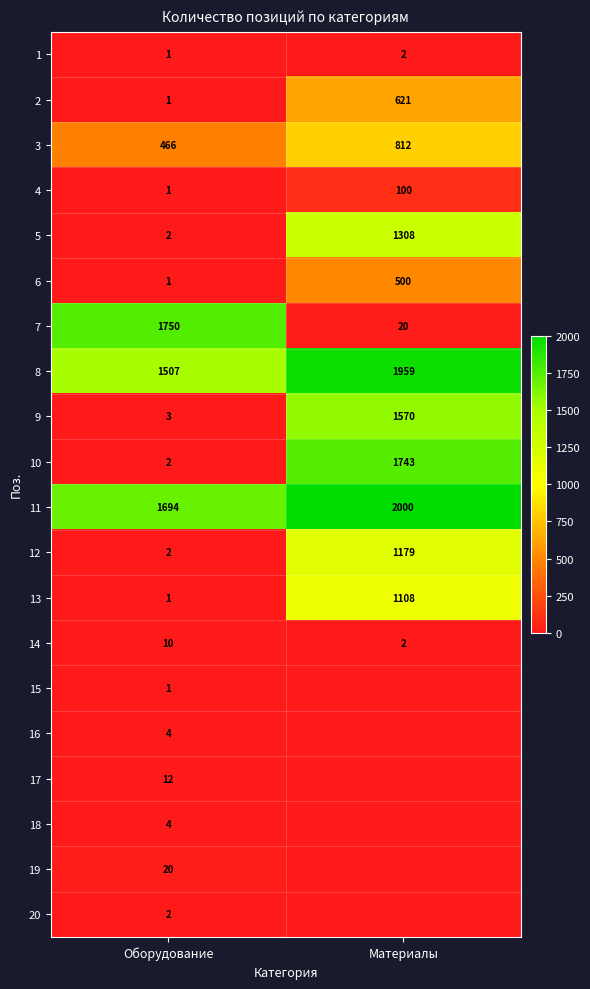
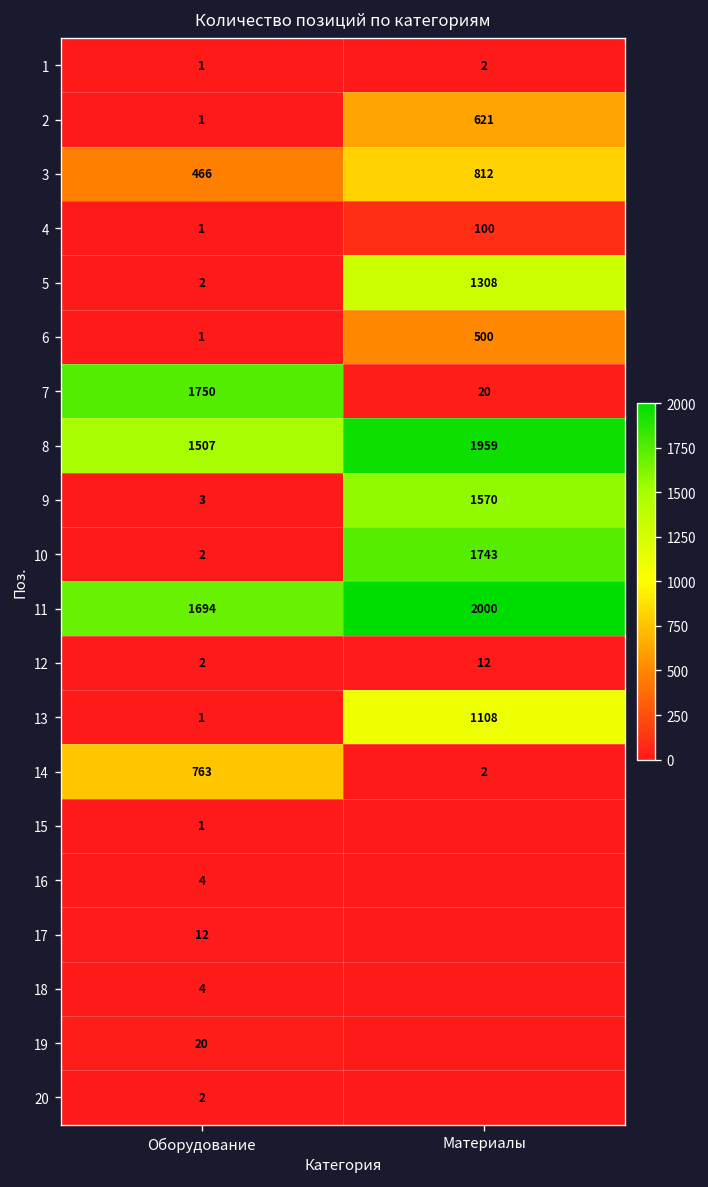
12, Материалы: 1179 -> 12
14, Оборудование: 10 -> 763
